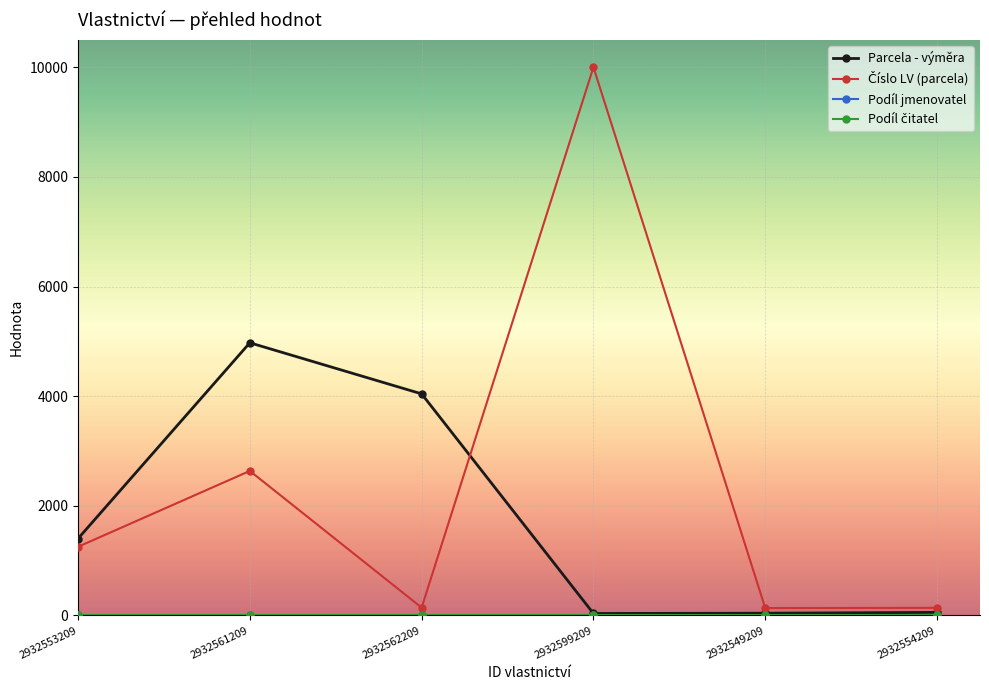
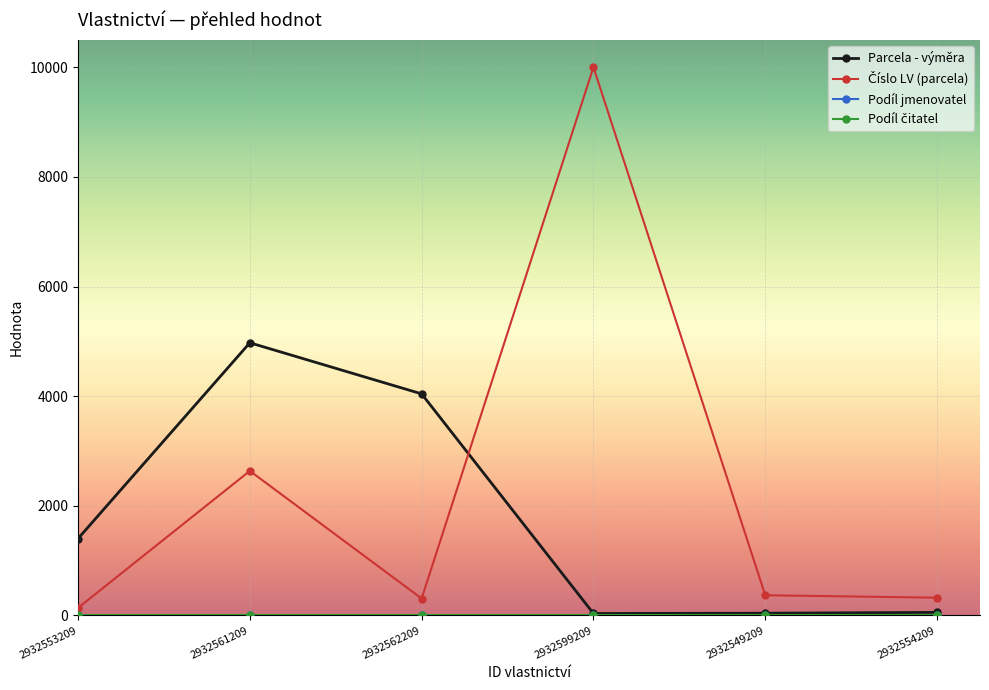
Číslo LV (parcela), 2932553209: 1300 -> 100
Číslo LV (parcela), 2932562209: 100 -> 300
Číslo LV (parcela), 2932549209: 100 -> 400
Číslo LV (parcela), 2932554209: 100 -> 300
